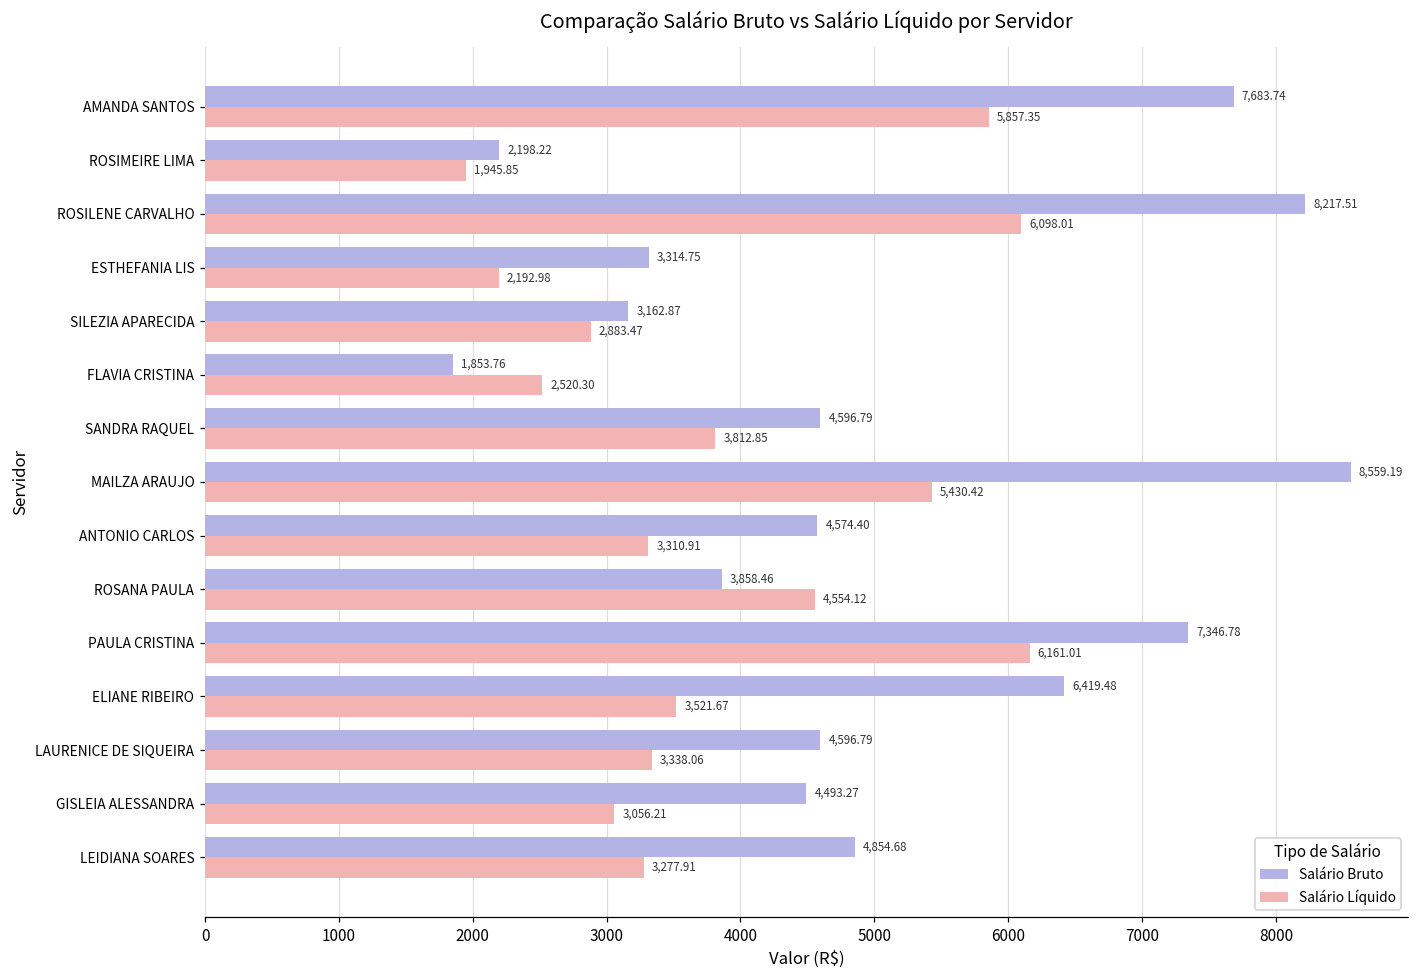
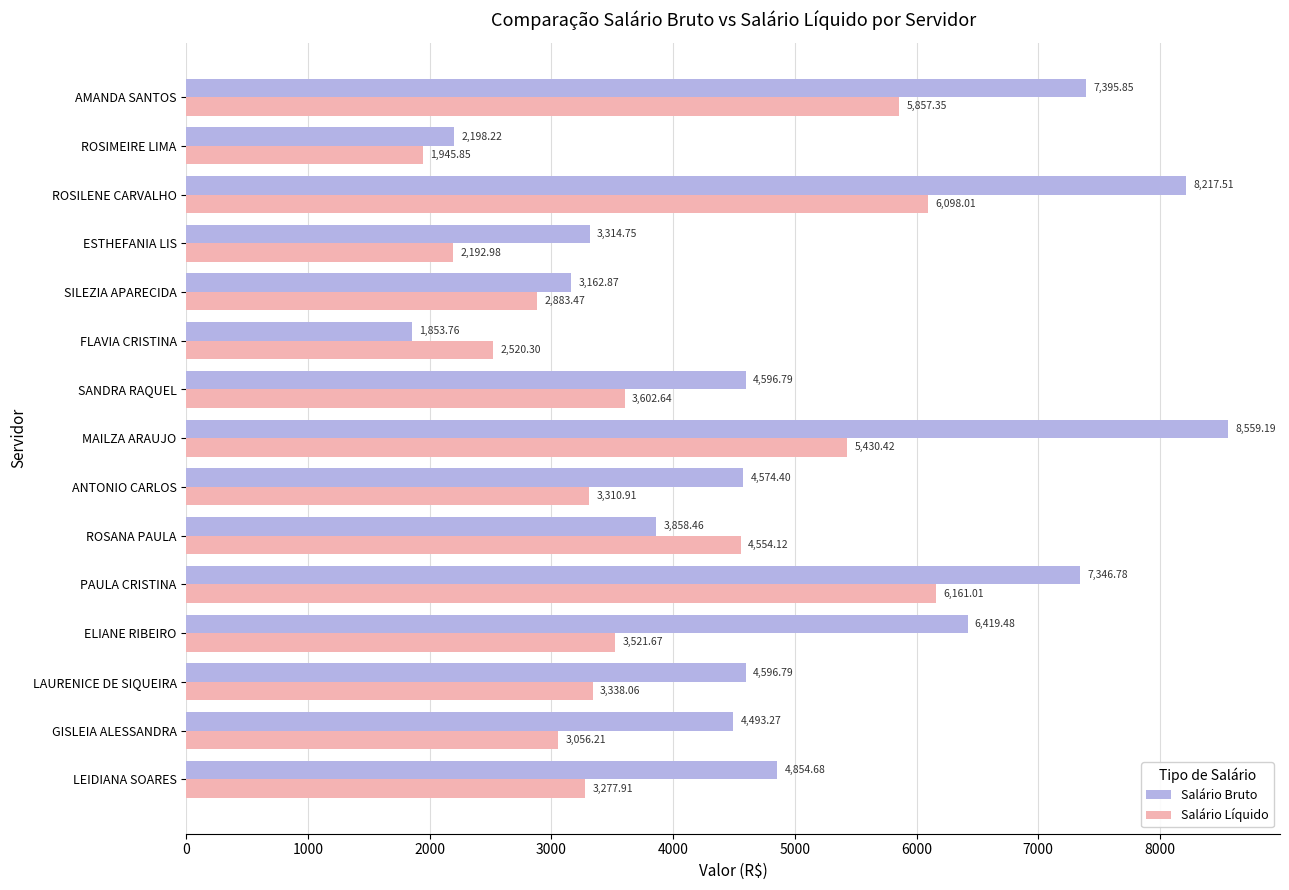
Salário Bruto, AMANDA SANTOS: 7,683.74 -> 7,395.85
Salário Líquido, SANDRA RAQUEL: 3,812.85 -> 3,602.64
